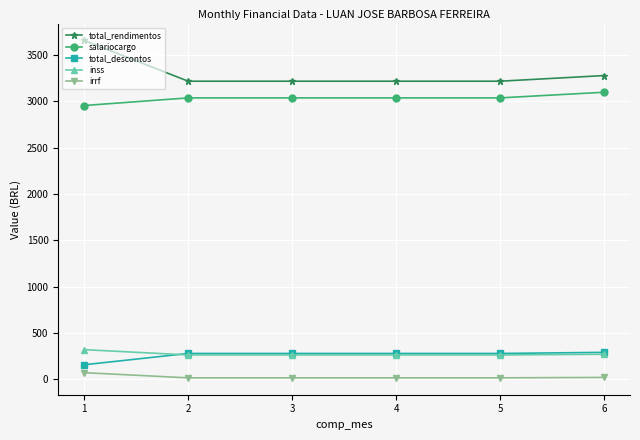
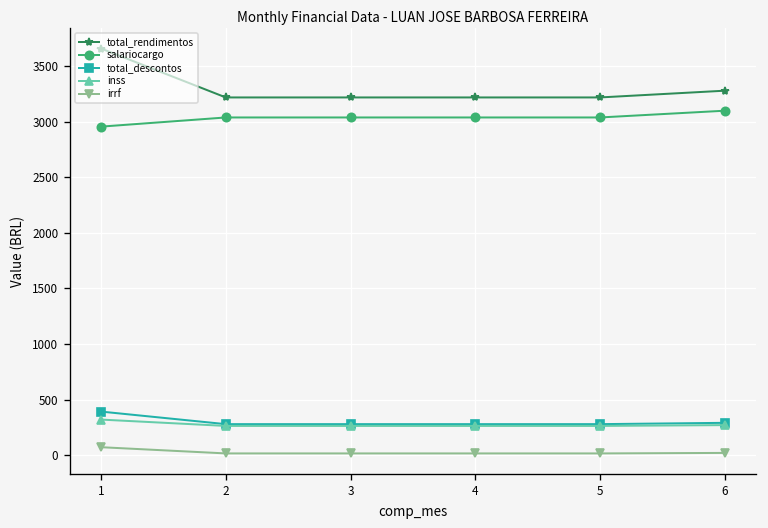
total_descontos, 1: 200 -> 400
